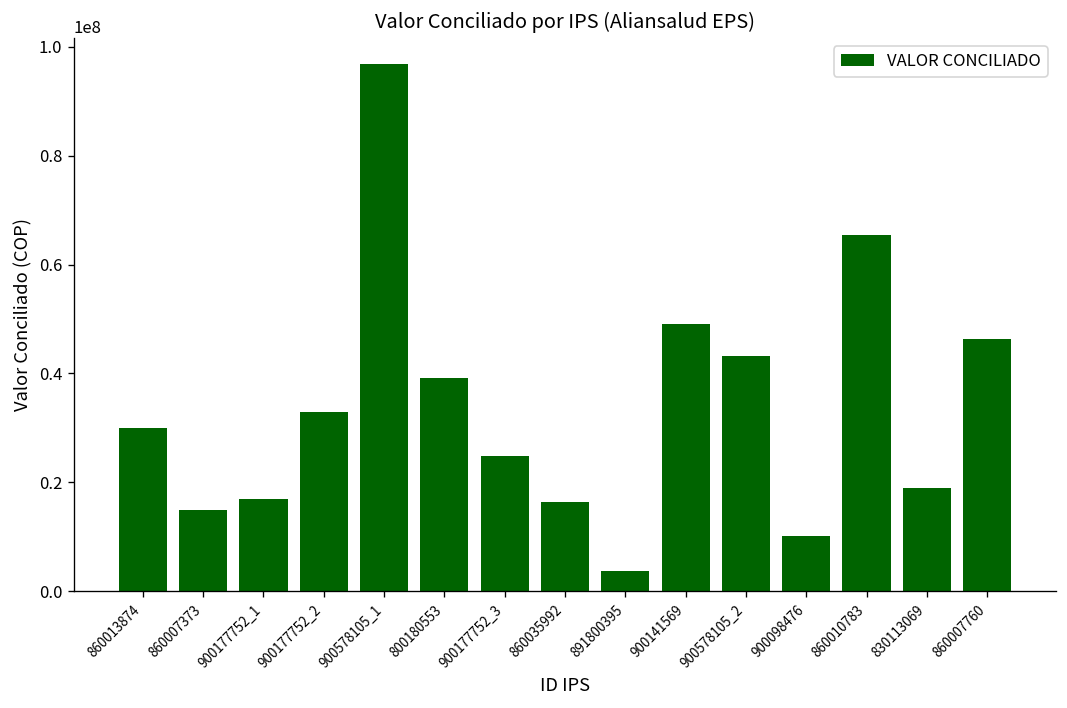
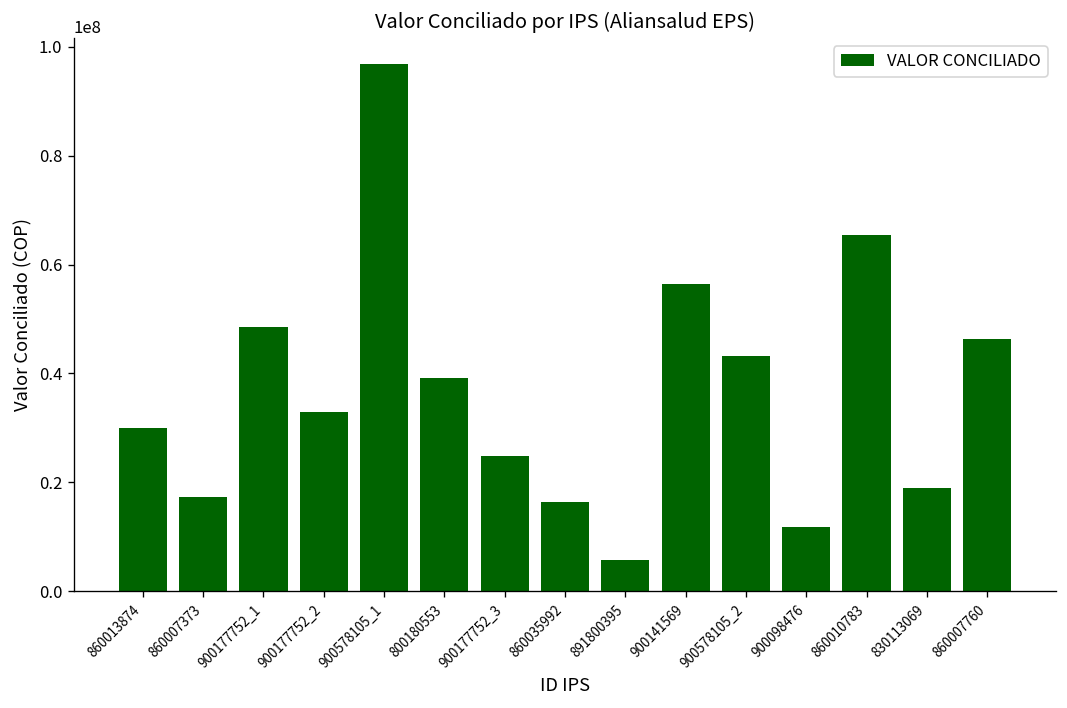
860007373: 15000000 -> 17000000
900177752_1: 17000000 -> 49000000
891800395: 4000000 -> 6000000
900141569: 49000000 -> 57000000
900098476: 10000000 -> 12000000
